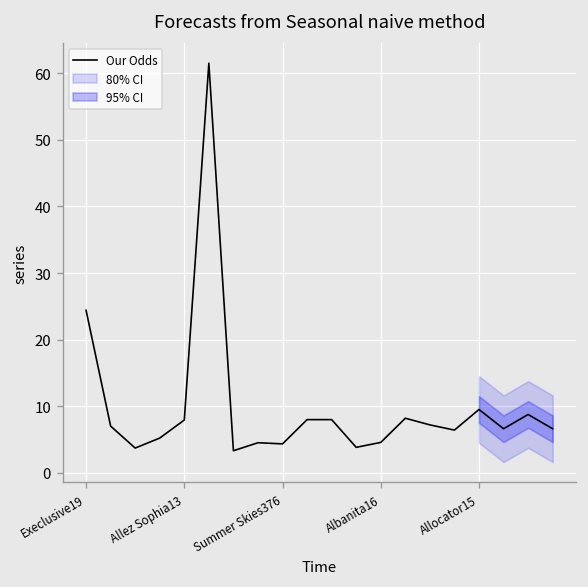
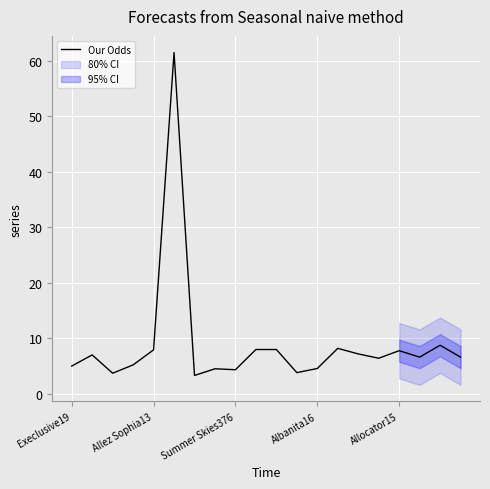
Our Odds, Execlusive19: 24 -> 5
Our Odds, Allocator15: 10 -> 8
